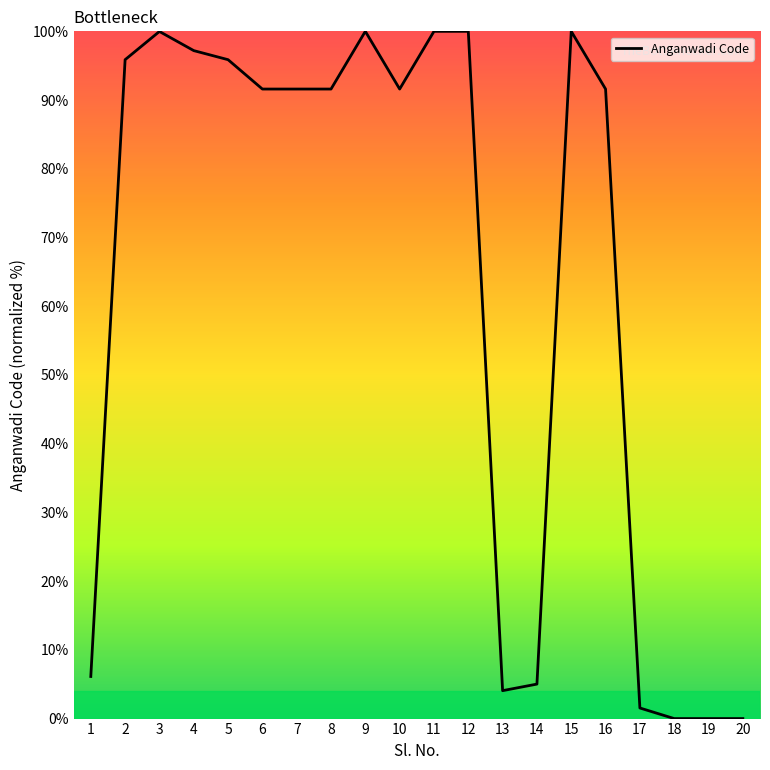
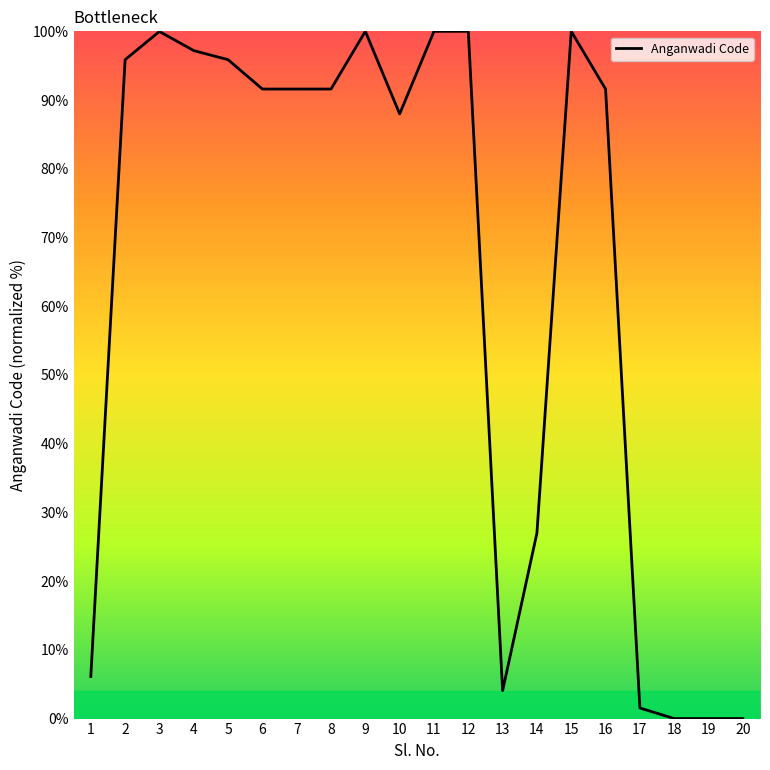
10: 92% -> 88%
14: 5% -> 27%
